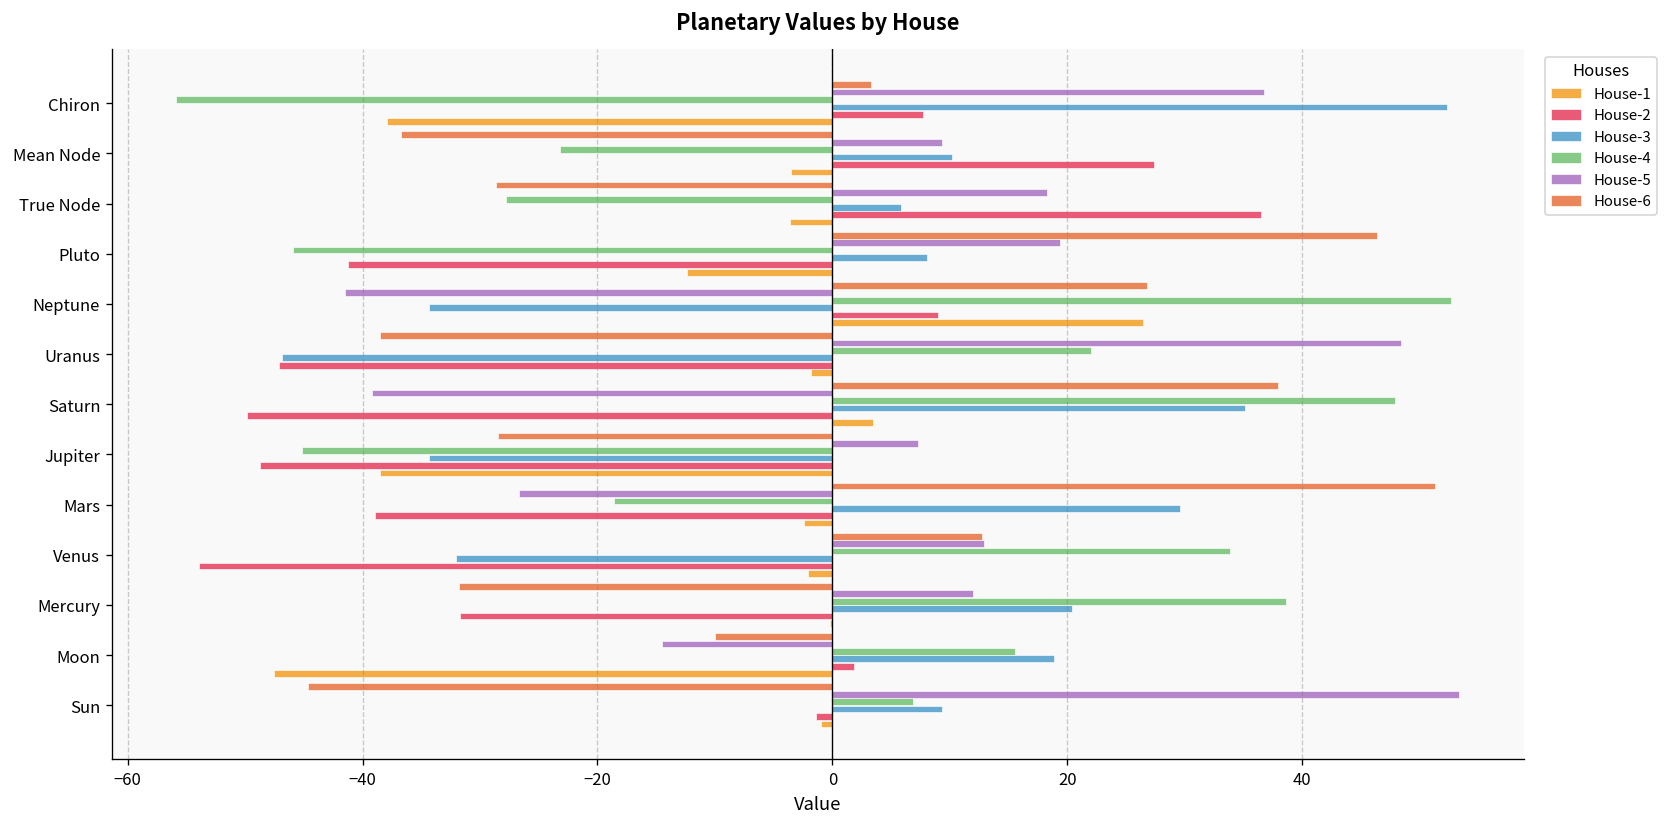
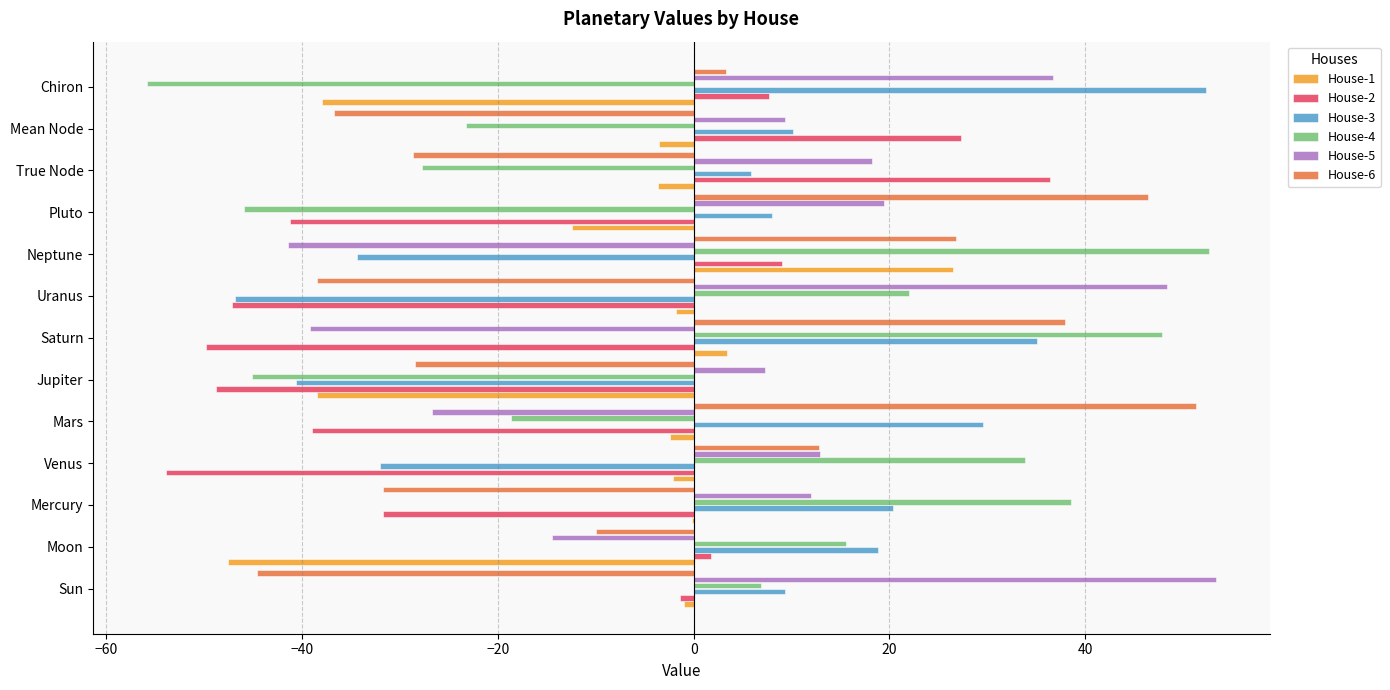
House-3, Jupiter: -34 -> -41
